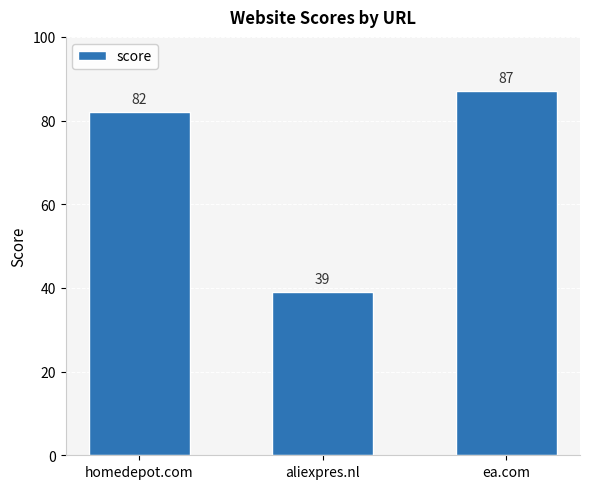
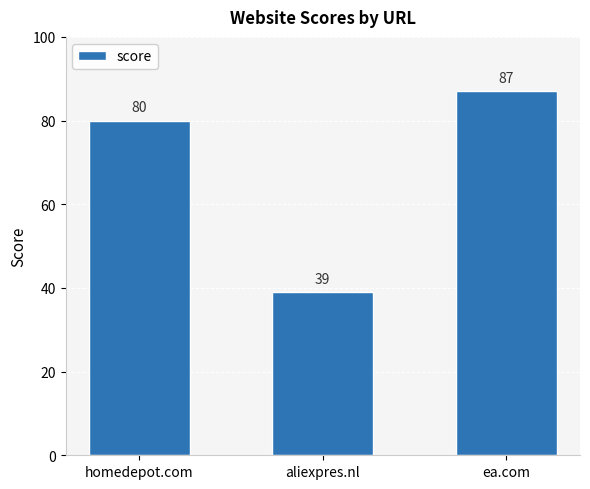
homedepot.com: 82 -> 80
